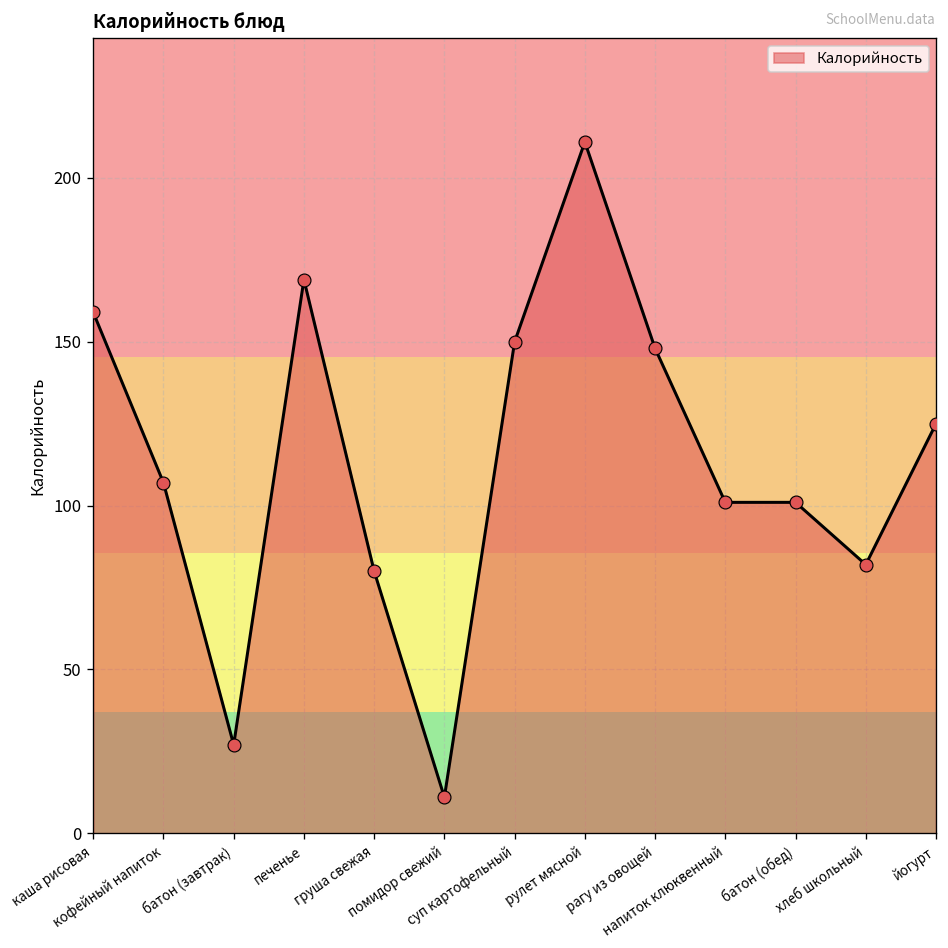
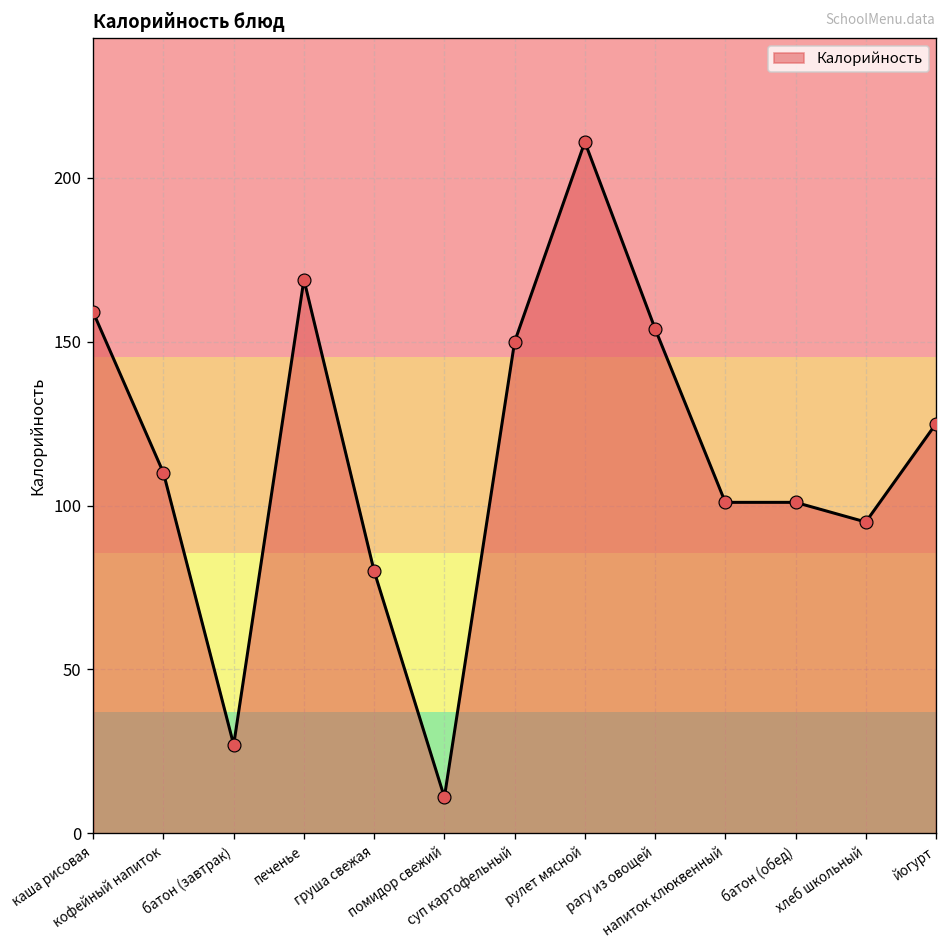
кофейный напиток: 107 -> 110
рагу из овощей: 148 -> 154
хлеб школьный: 82 -> 95
